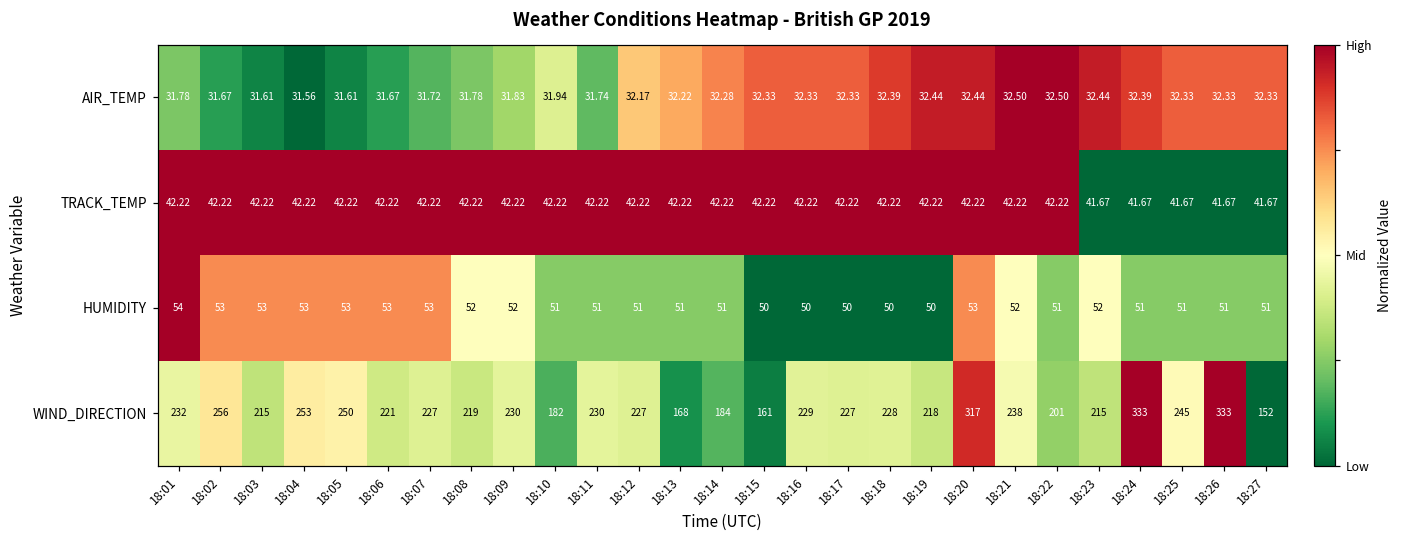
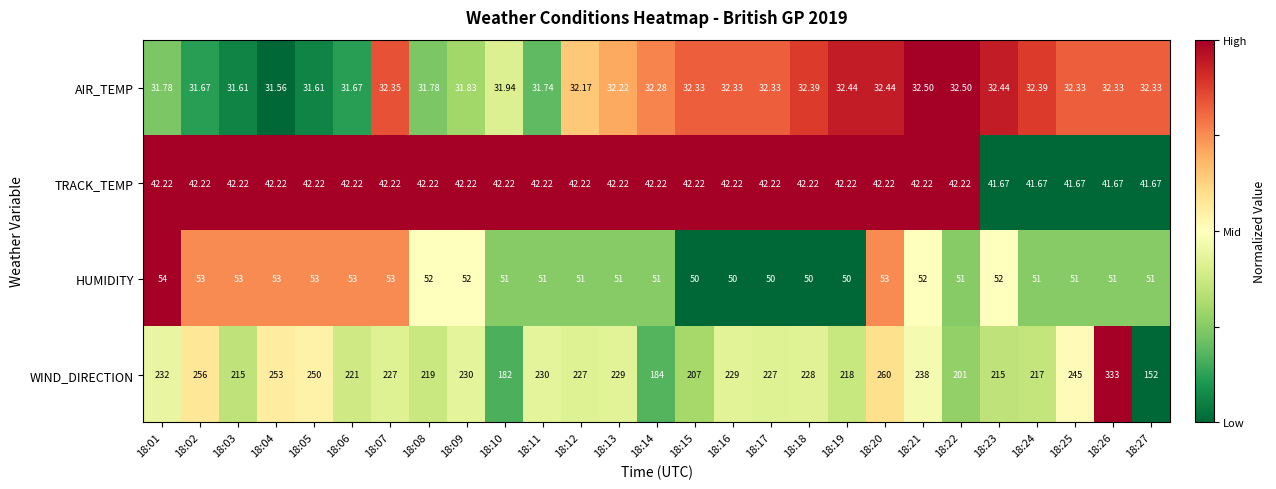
AIR_TEMP, 18:07: 31.72 -> 32.35
WIND_DIRECTION, 18:13: 168 -> 229
WIND_DIRECTION, 18:15: 161 -> 207
WIND_DIRECTION, 18:20: 317 -> 260
WIND_DIRECTION, 18:24: 333 -> 217
